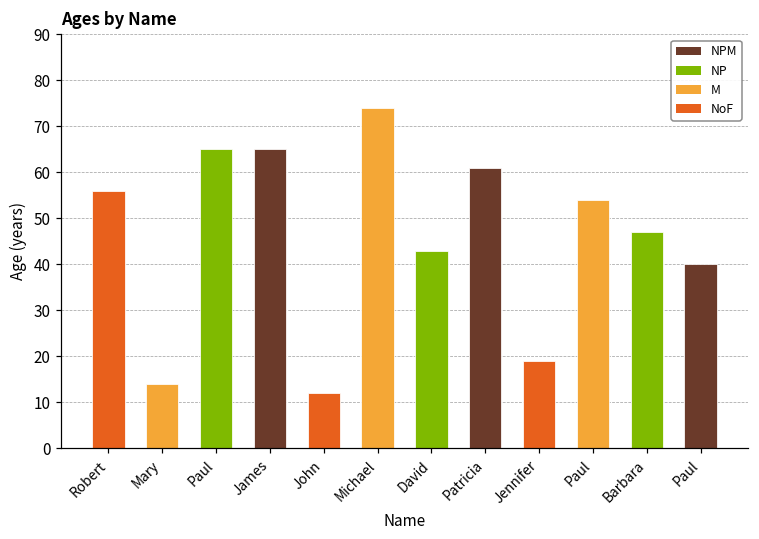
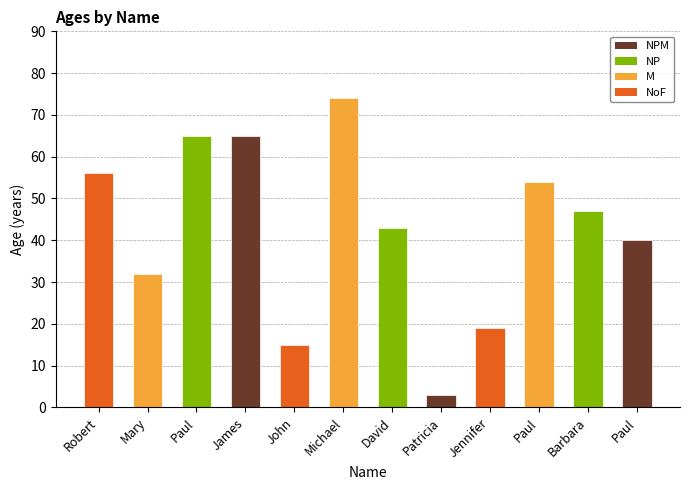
Mary: 14 -> 32
John: 12 -> 15
Patricia: 61 -> 3
